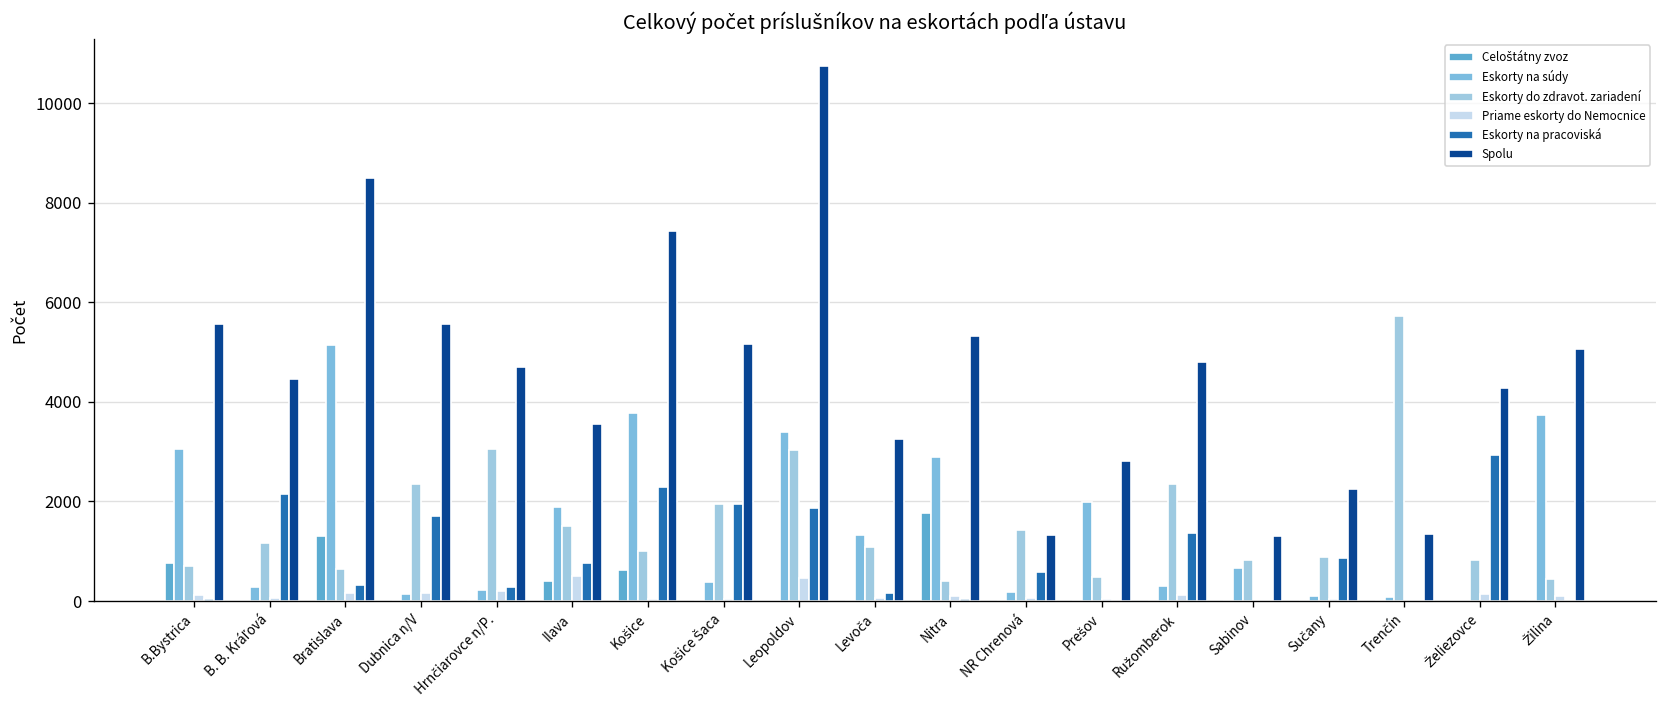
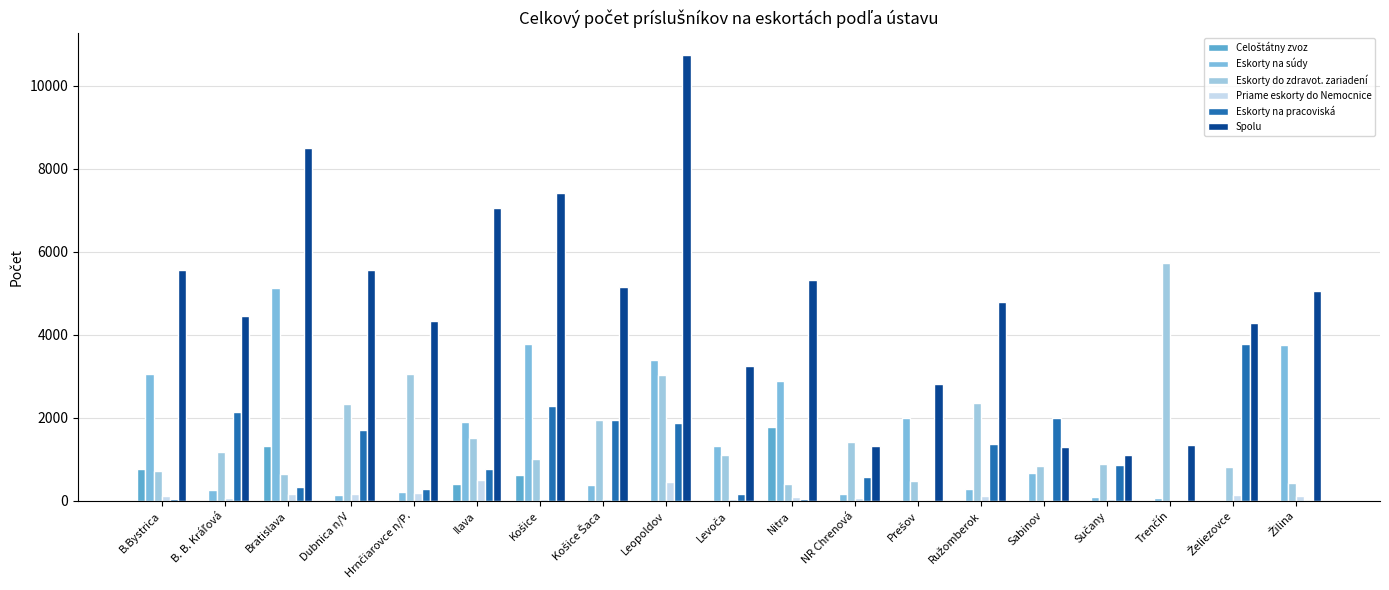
Spolu, Hrnčiarovce n/P.: 4700 -> 4300
Spolu, Ilava: 3600 -> 7100
Eskorty na pracoviská, Sabinov: 0 -> 2000
Spolu, Sučany: 2200 -> 1100
Eskorty na pracoviská, Želiezovce: 2900 -> 3800
